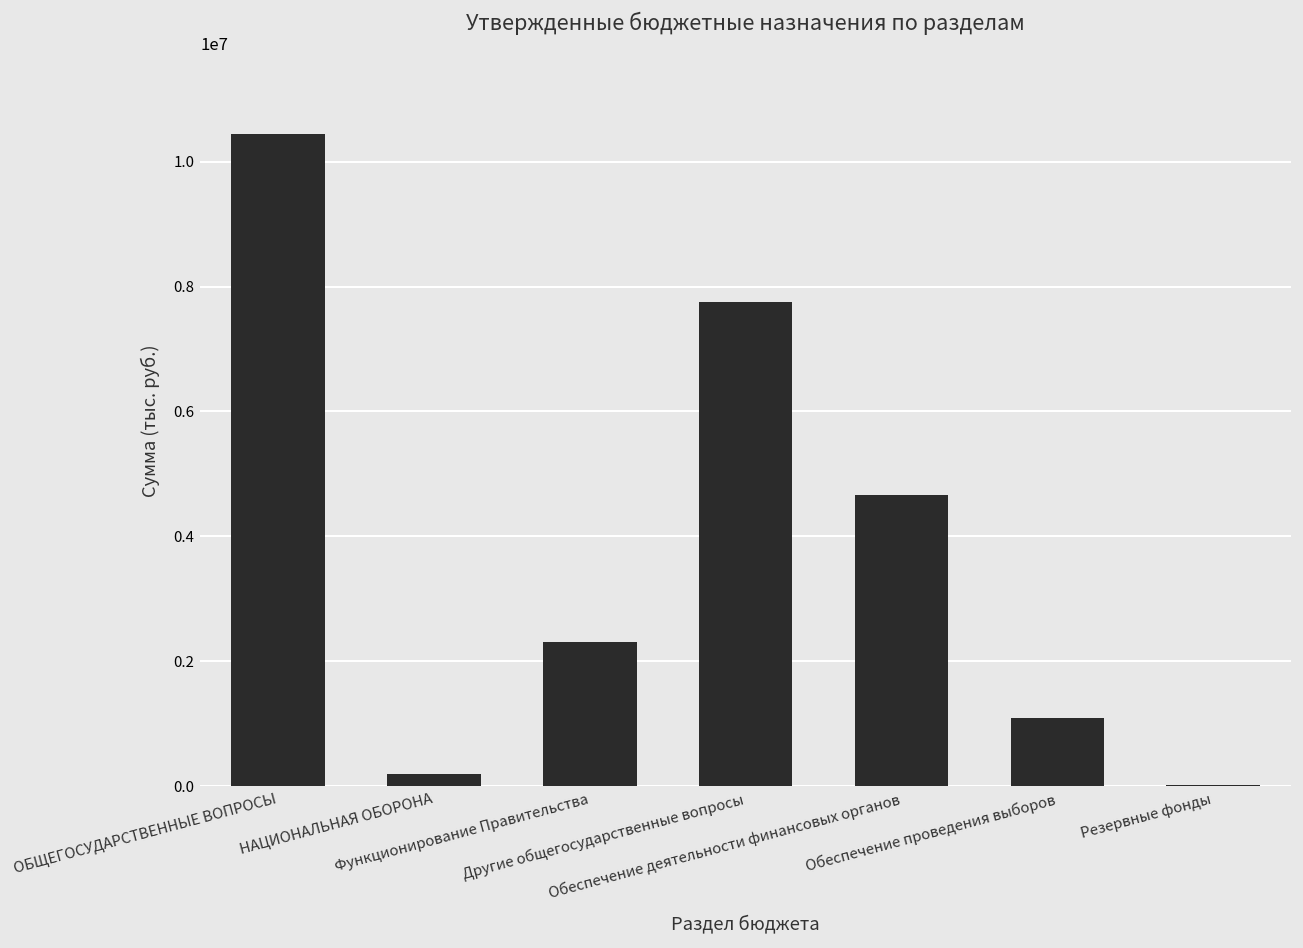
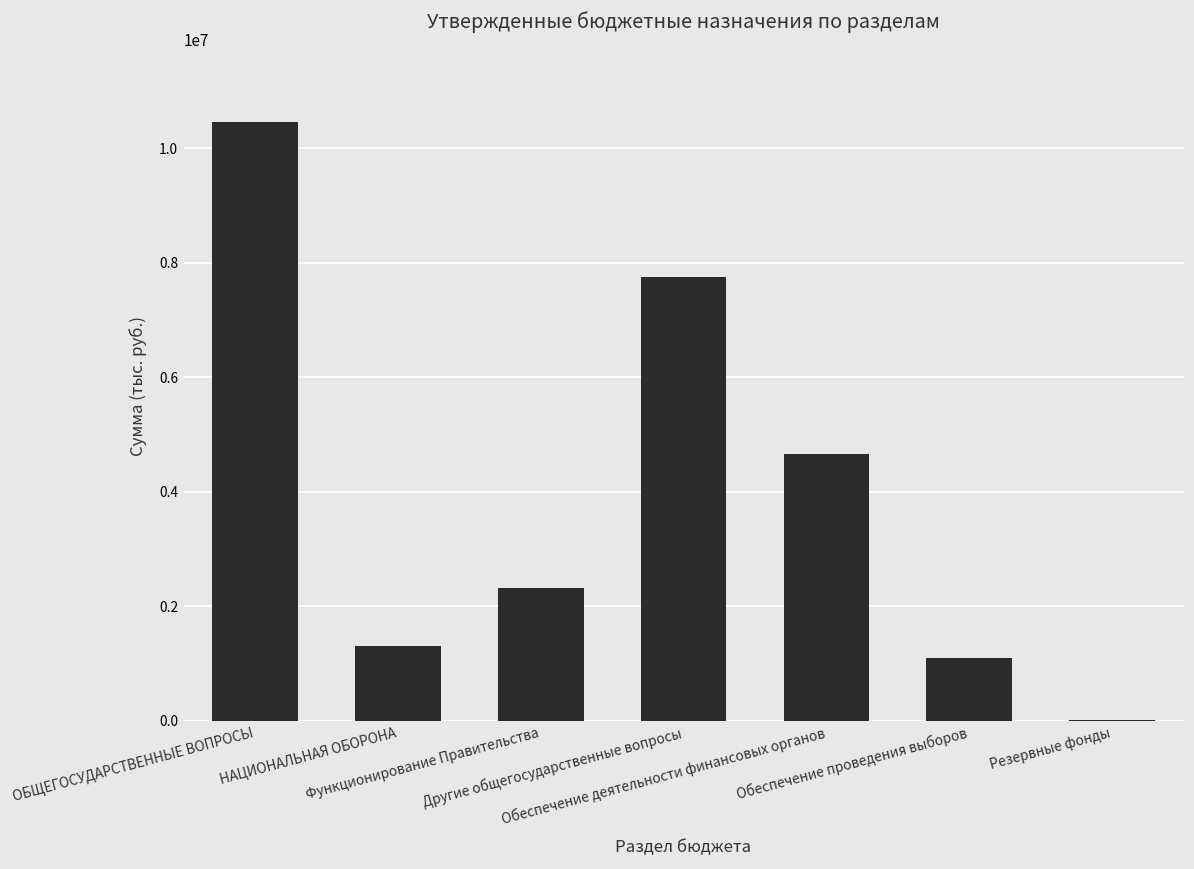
НАЦИОНАЛЬНАЯ ОБОРОНА: 200000 -> 1300000
